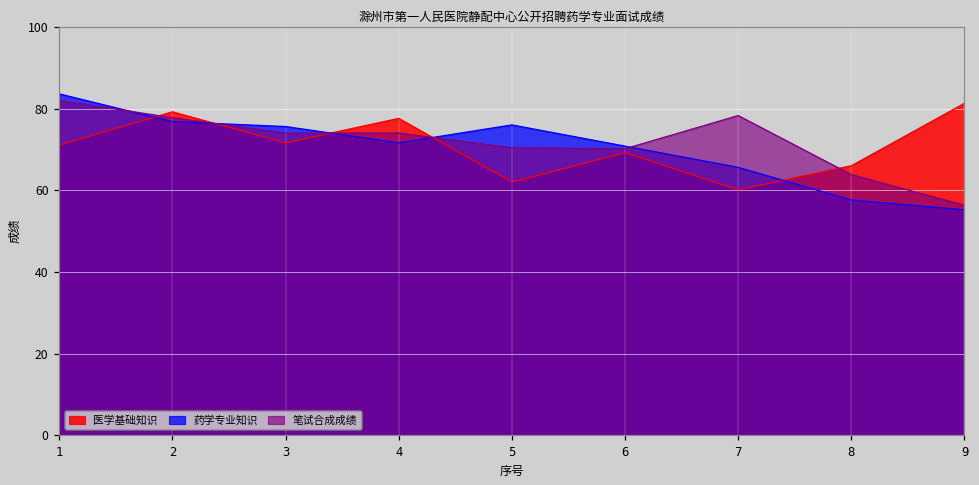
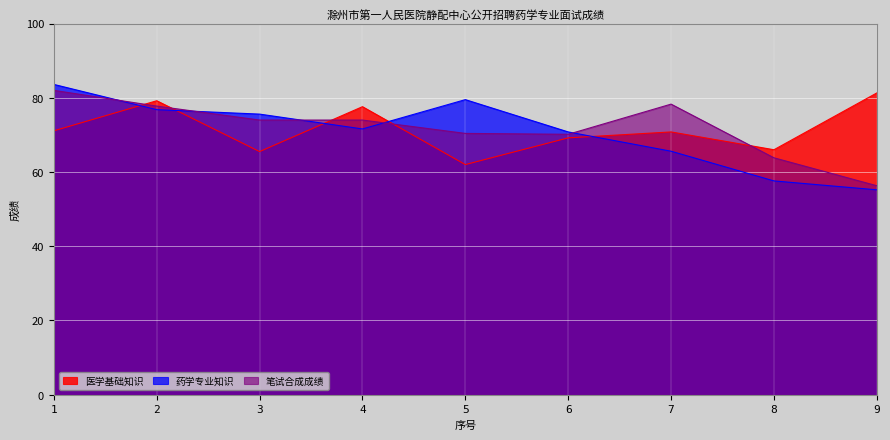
医学基础知识, 3: 72 -> 66
药学专业知识, 5: 76 -> 80
医学基础知识, 7: 60 -> 71
